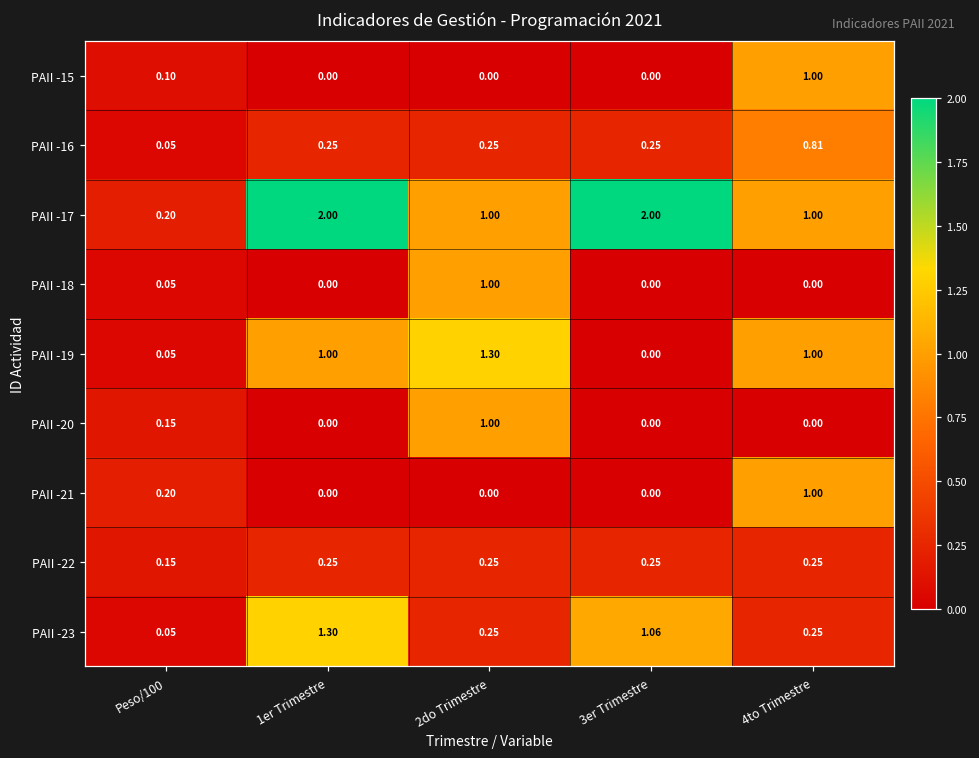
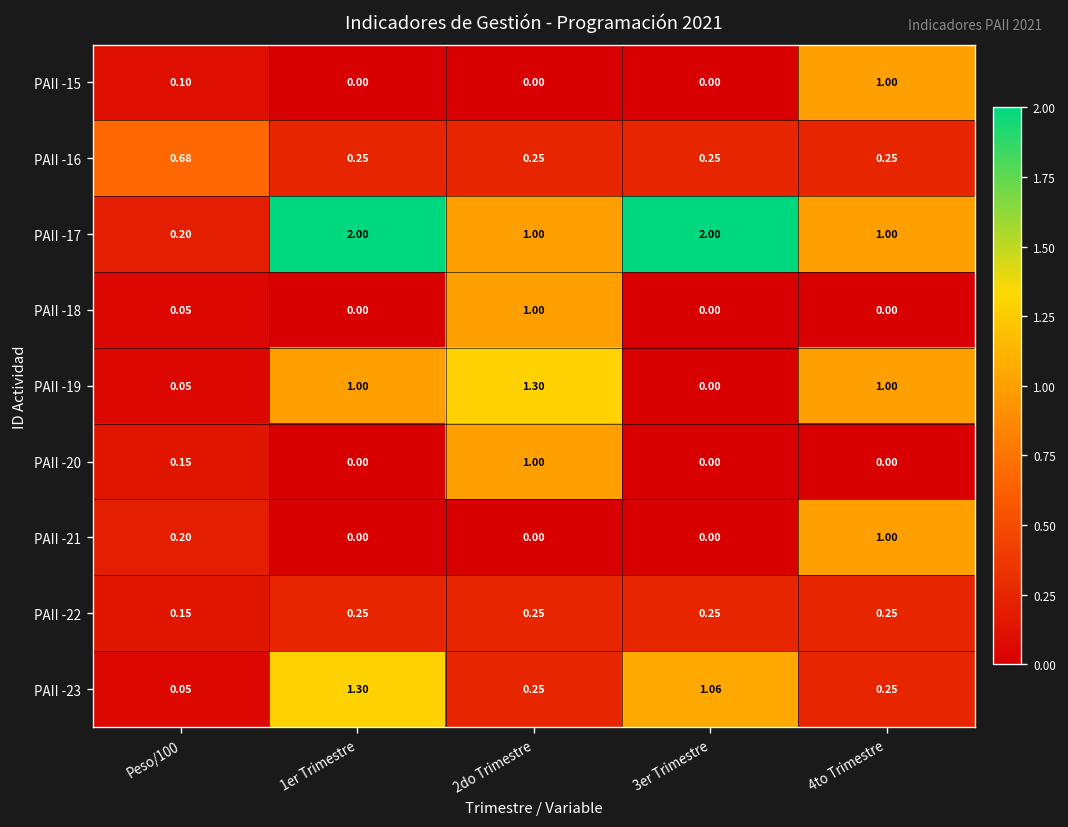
PAII -16, Peso/100: 0.05 -> 0.68
PAII -16, 4to Trimestre: 0.81 -> 0.25
